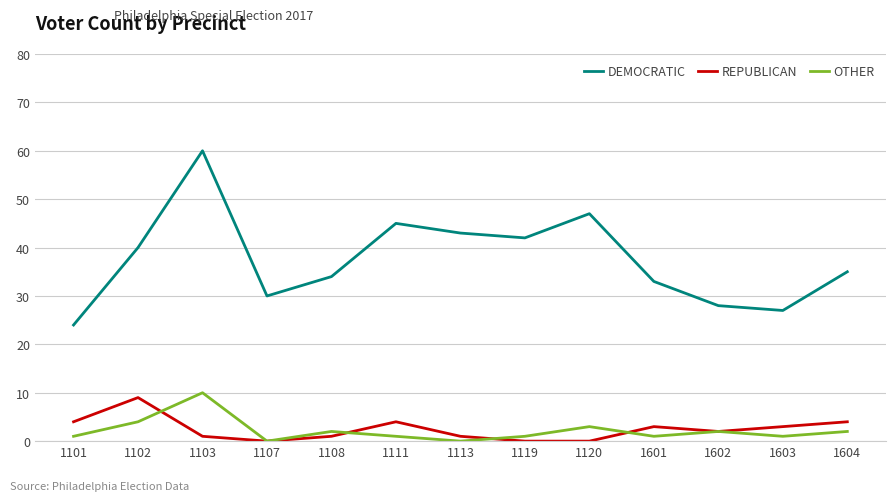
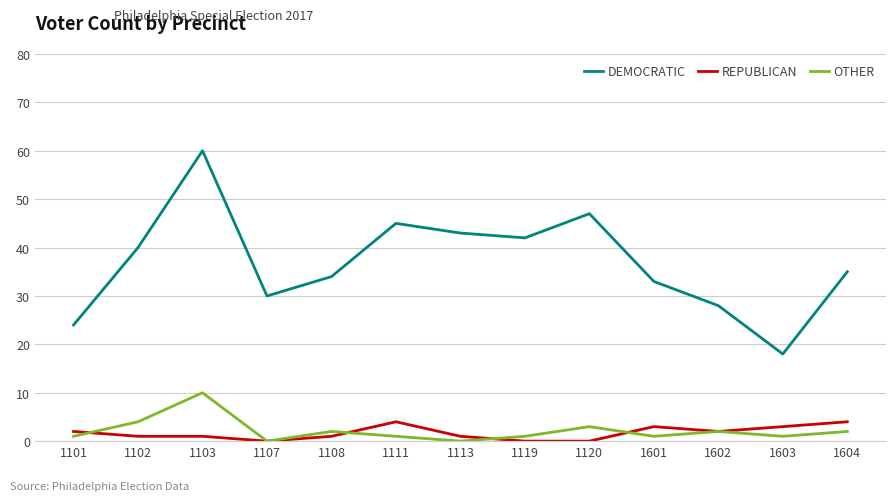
REPUBLICAN, 1101: 4 -> 2
REPUBLICAN, 1102: 9 -> 1
DEMOCRATIC, 1603: 27 -> 18
